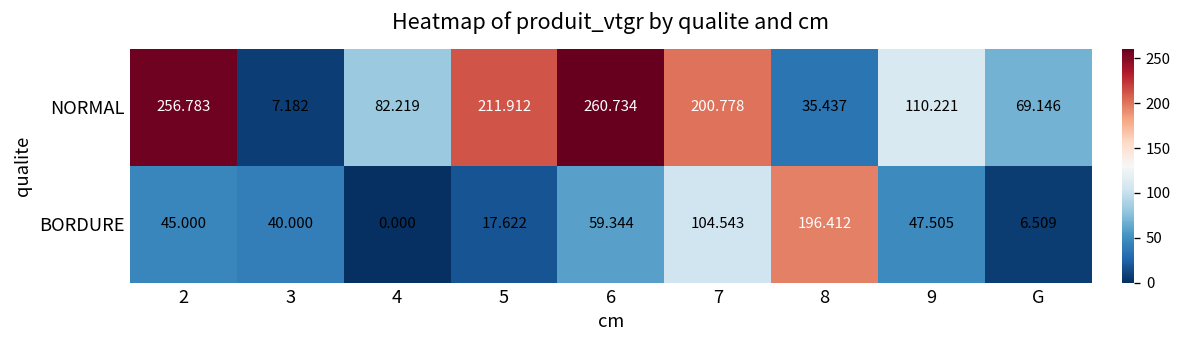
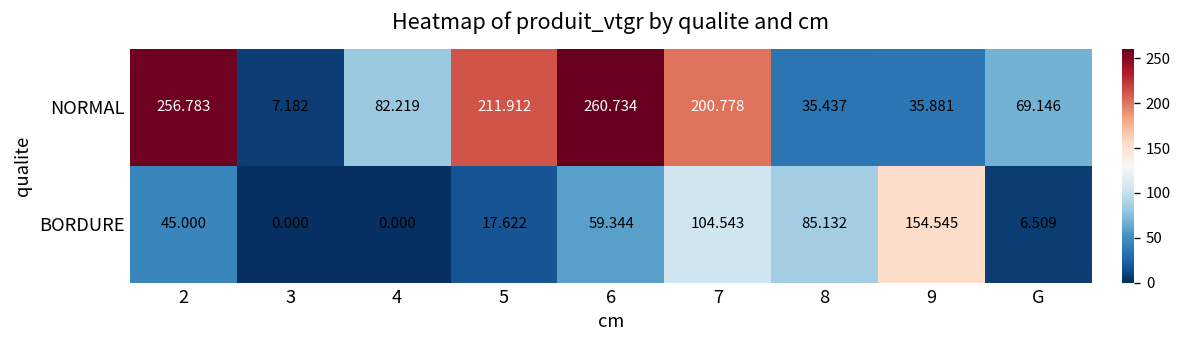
NORMAL, 9: 110.221 -> 35.881
BORDURE, 3: 40.000 -> 0.000
BORDURE, 8: 196.412 -> 85.132
BORDURE, 9: 47.505 -> 154.545
